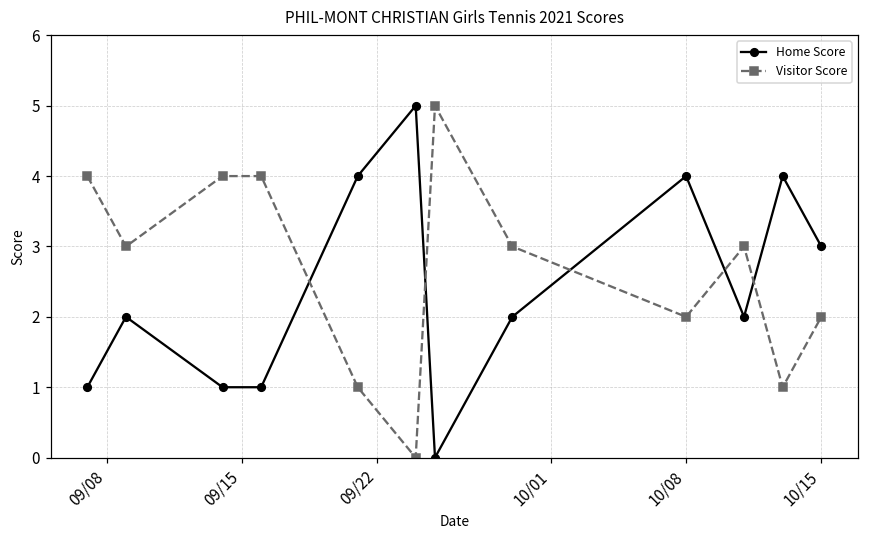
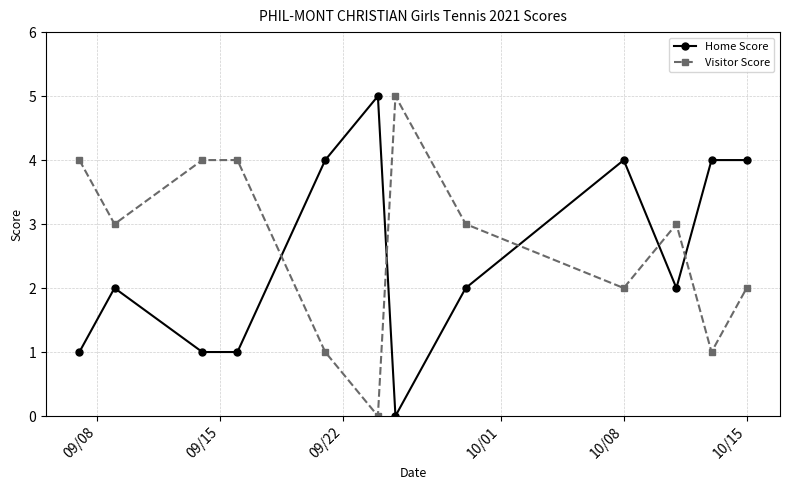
Home Score, 10/15: 3 -> 4
